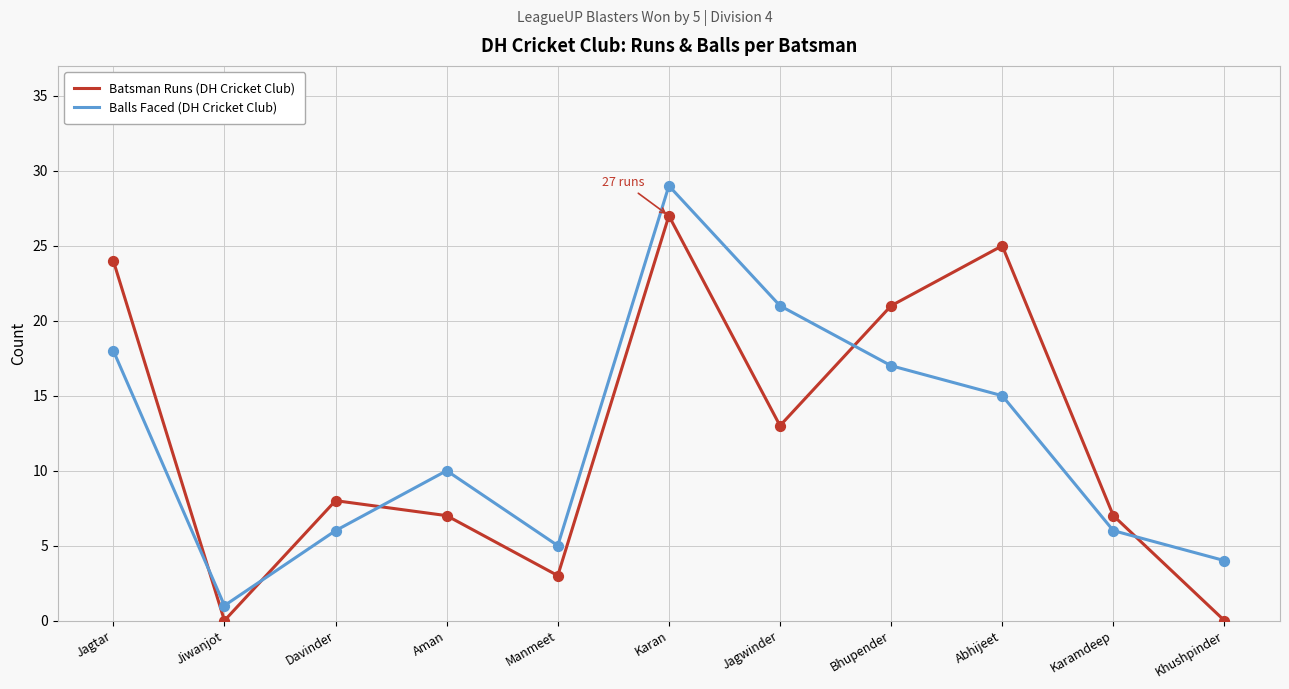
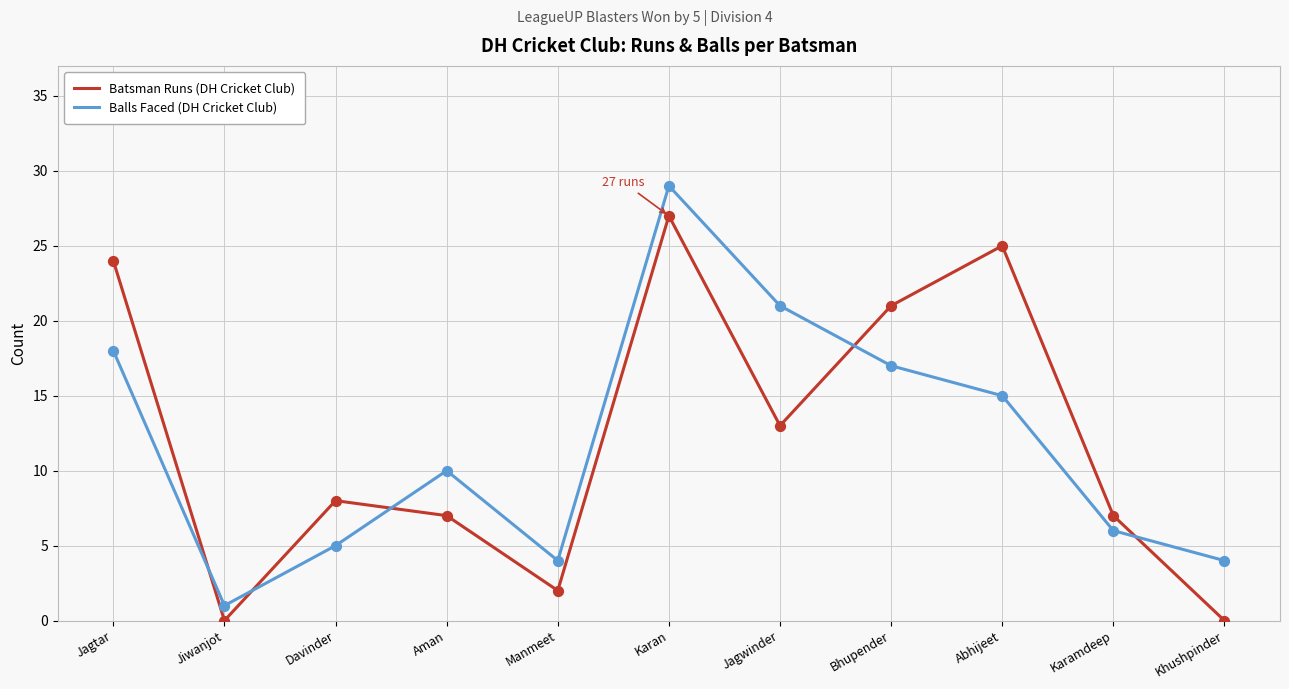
Balls Faced (DH Cricket Club), Davinder: 6 -> 5
Batsman Runs (DH Cricket Club), Manmeet: 3 -> 2
Balls Faced (DH Cricket Club), Manmeet: 5 -> 4
